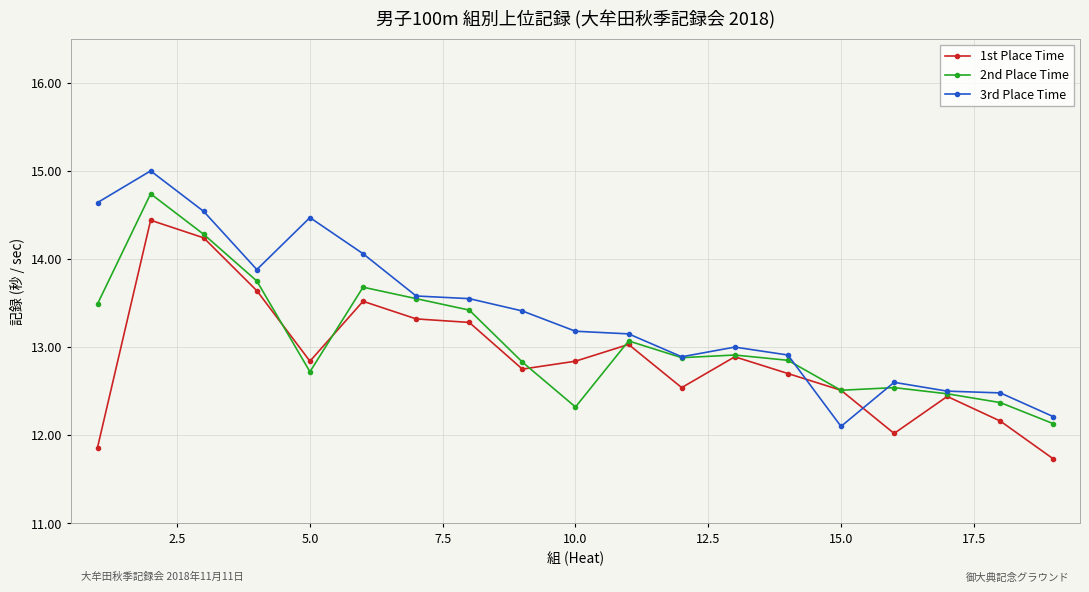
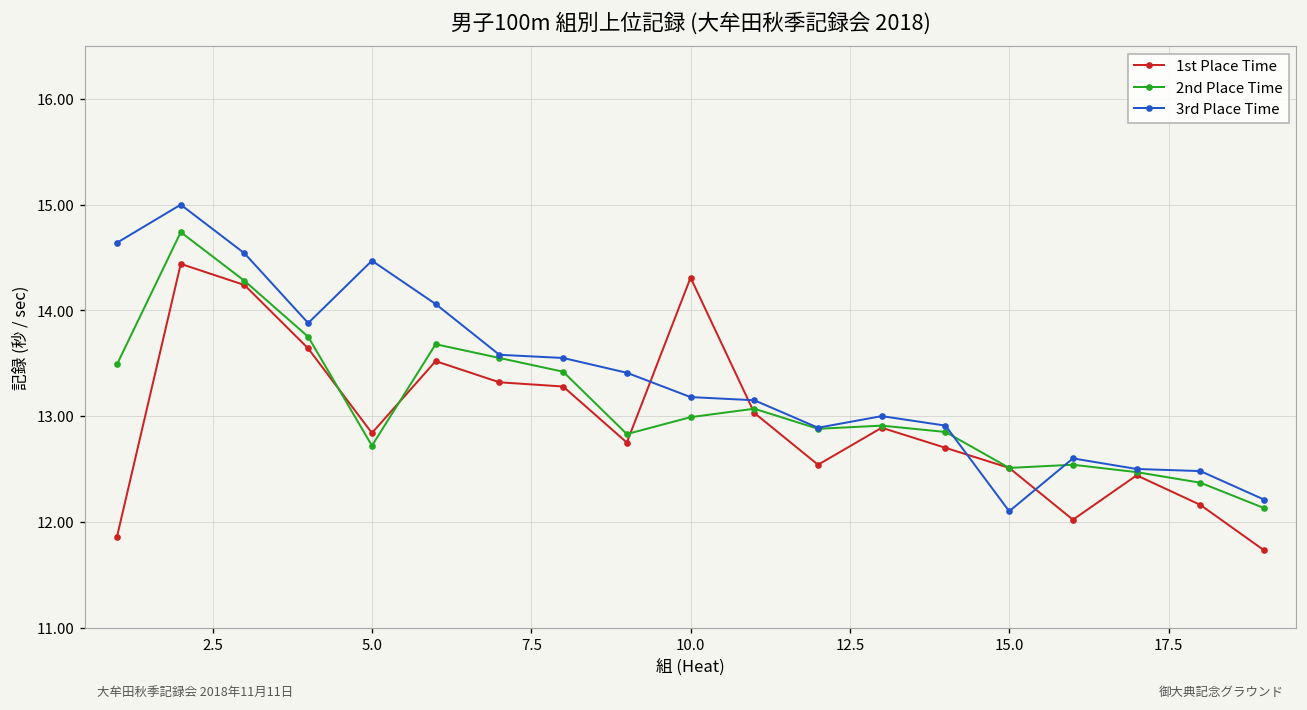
1st Place Time, 10.0: 12.8 -> 14.3
2nd Place Time, 10.0: 12.3 -> 13.0
